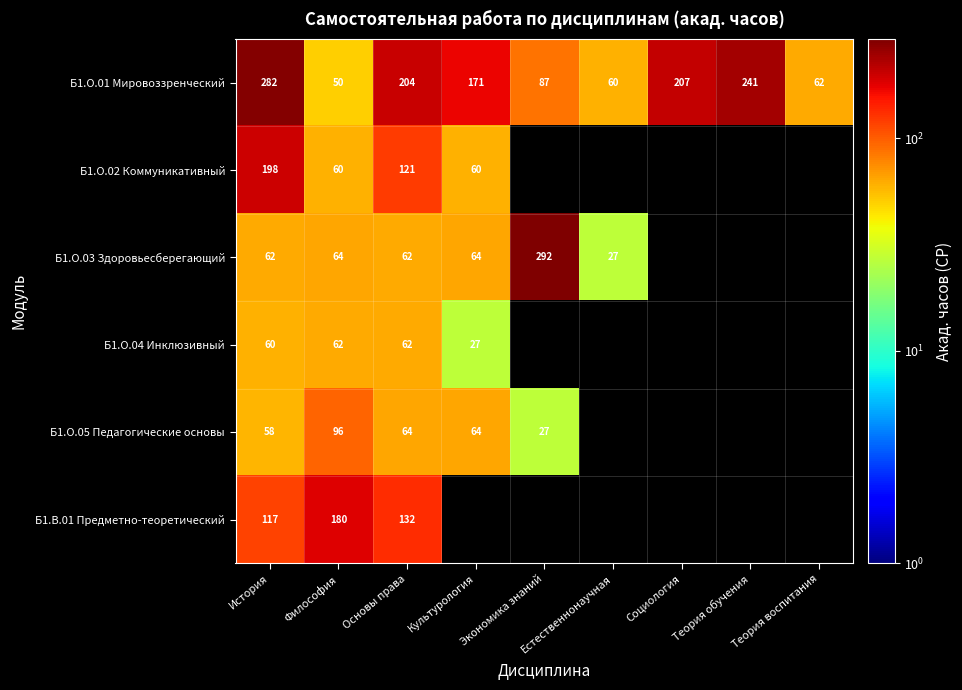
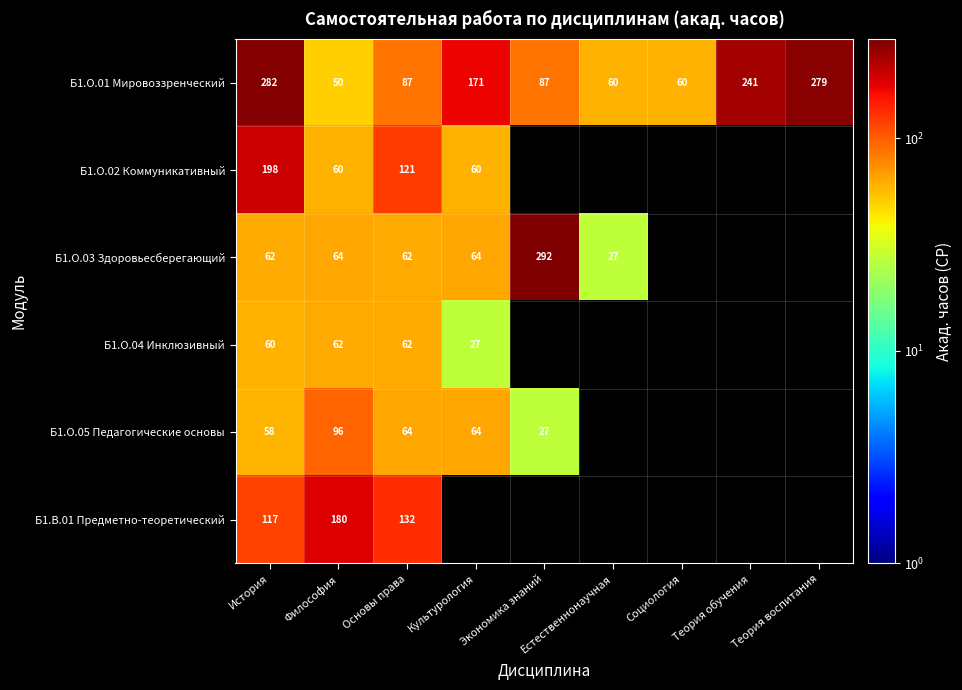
Б1.О.01 Мировоззренческий, Основы права: 204 -> 87
Б1.О.01 Мировоззренческий, Социология: 207 -> 60
Б1.О.01 Мировоззренческий, Теория воспитания: 62 -> 279
